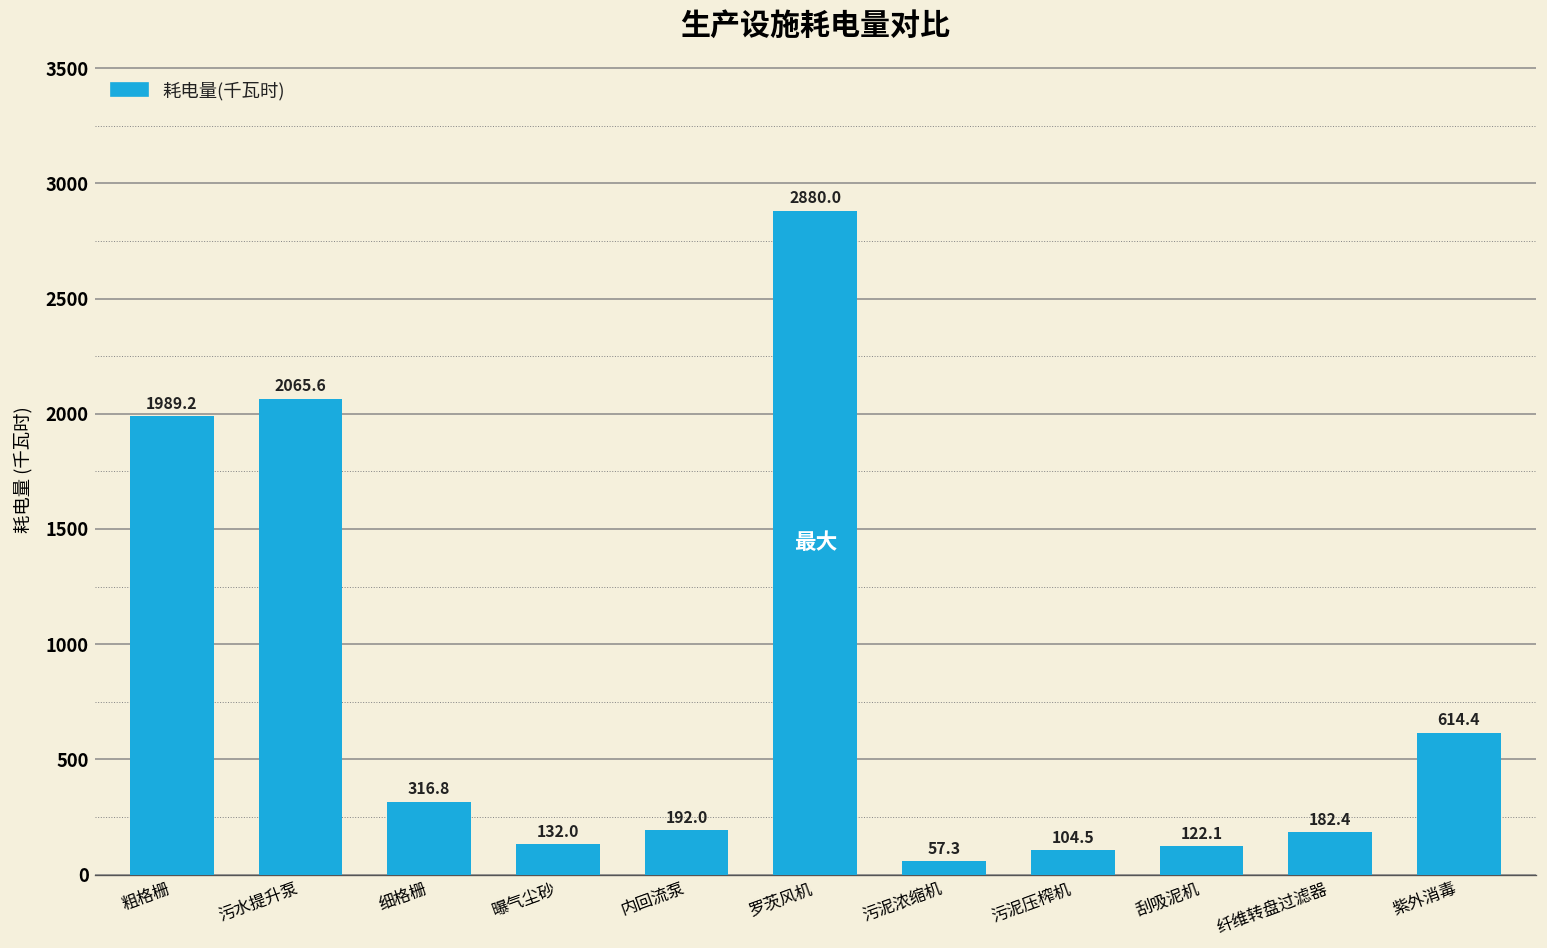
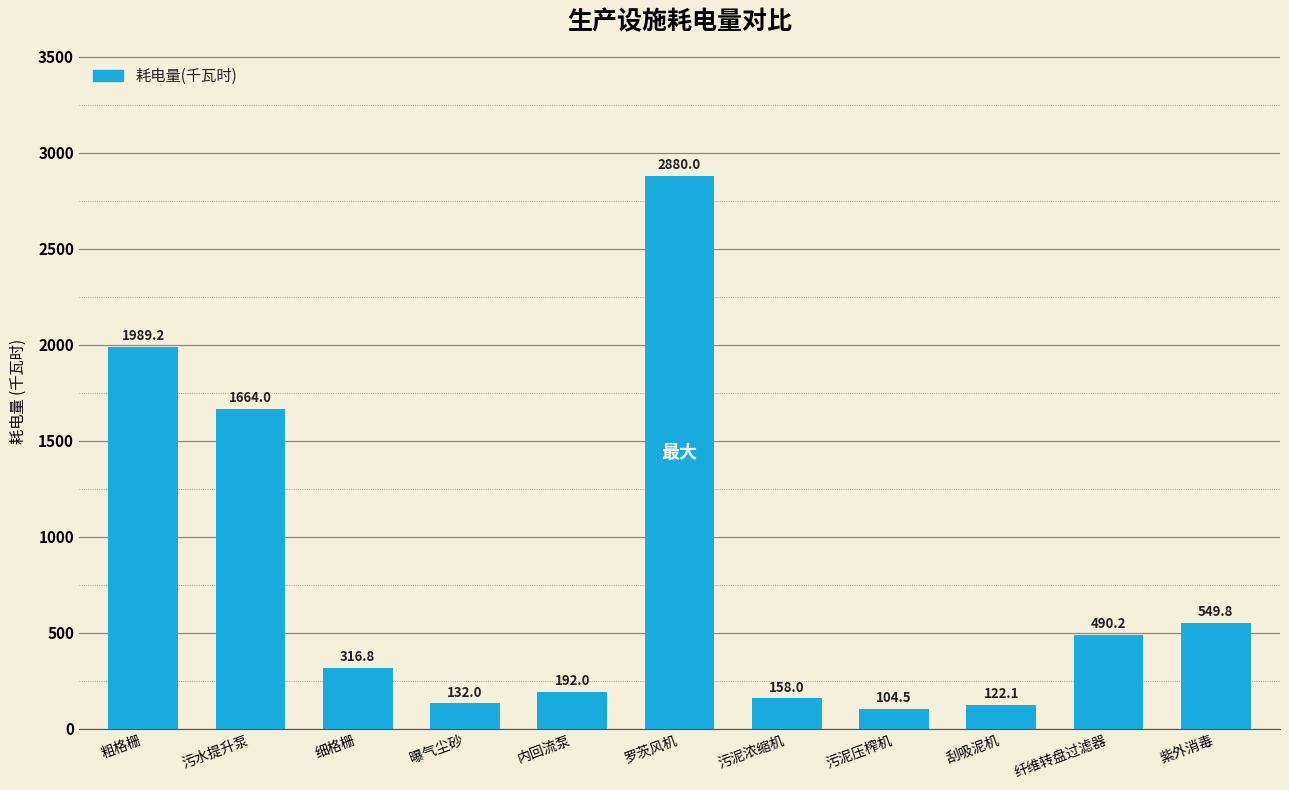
污水提升泵: 2065.6 -> 1664.0
污泥浓缩机: 57.3 -> 158.0
纤维转盘过滤器: 182.4 -> 490.2
紫外消毒: 614.4 -> 549.8
